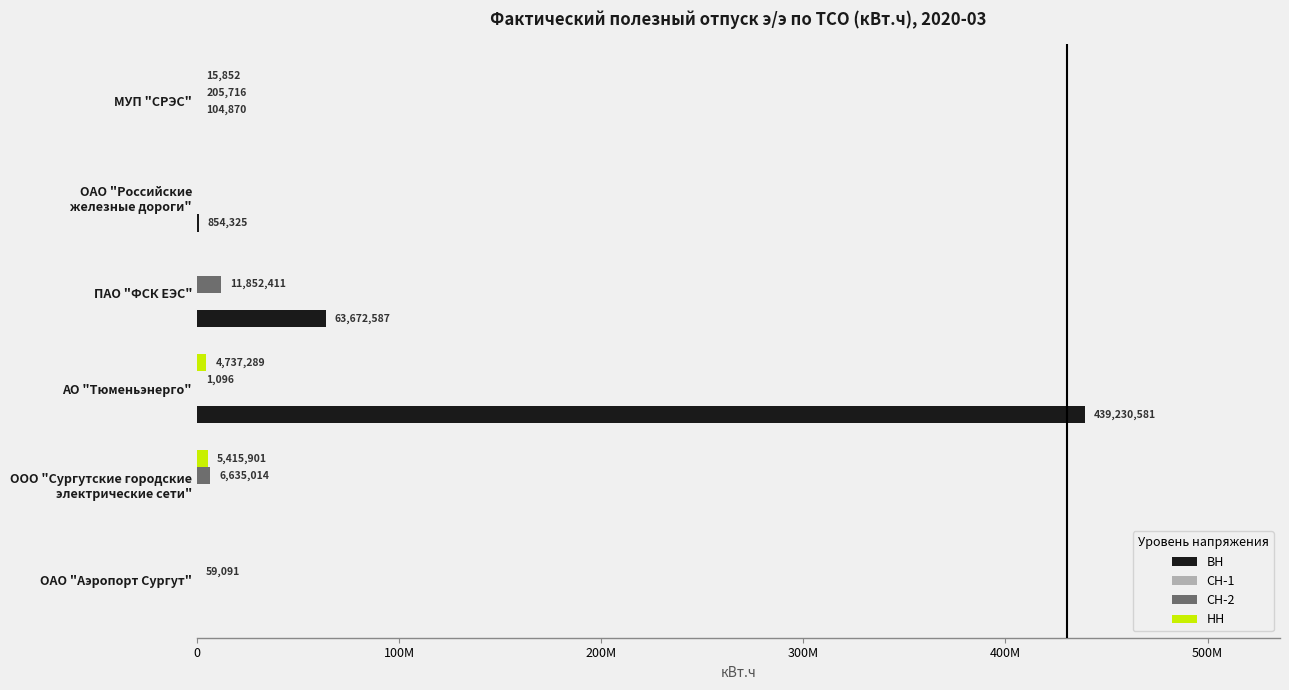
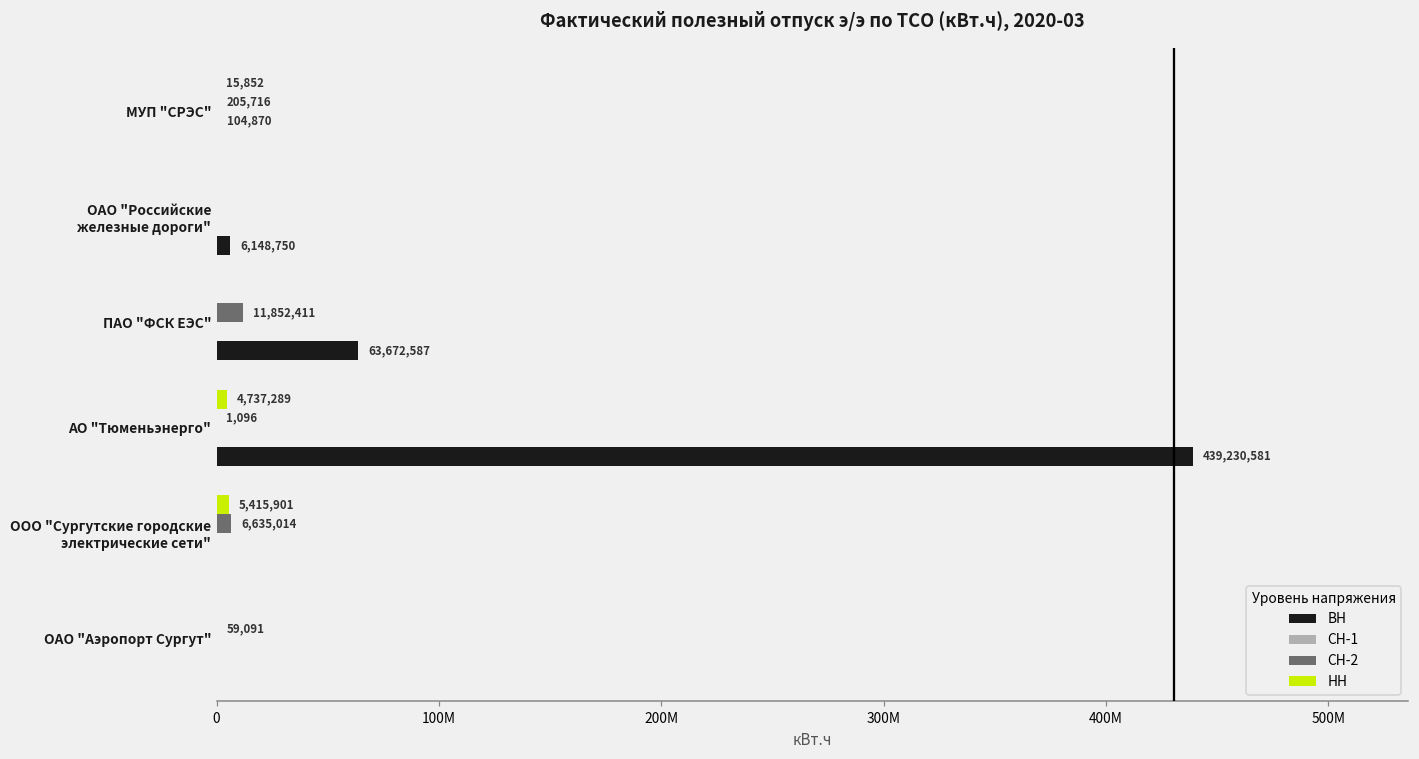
ВН, ОАО "Российские железные дороги": 854,325 -> 6,148,750
